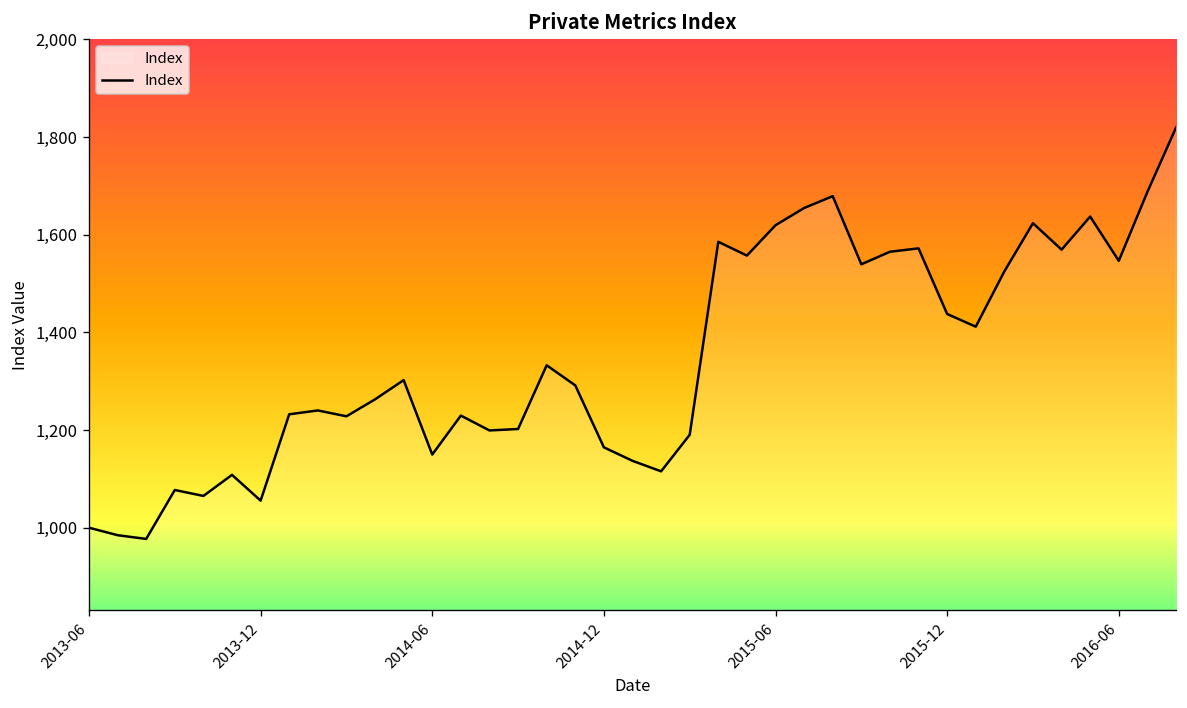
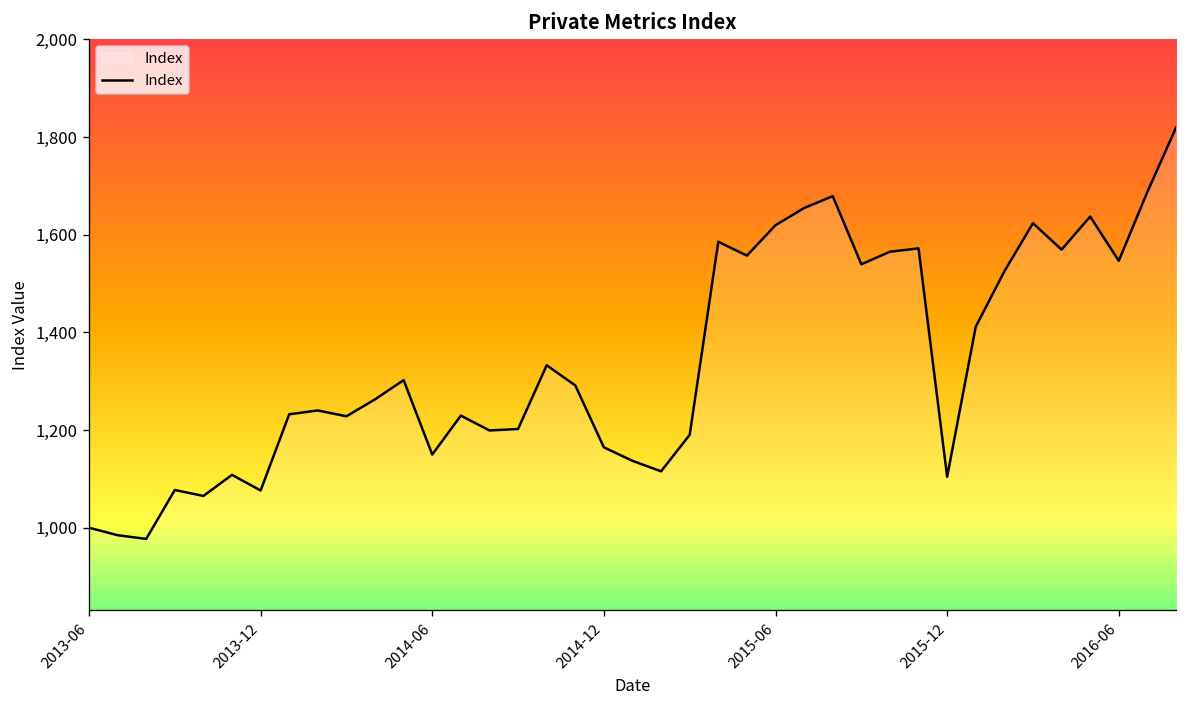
2013-12: 1,060 -> 1,080
2015-12: 1,440 -> 1,100
